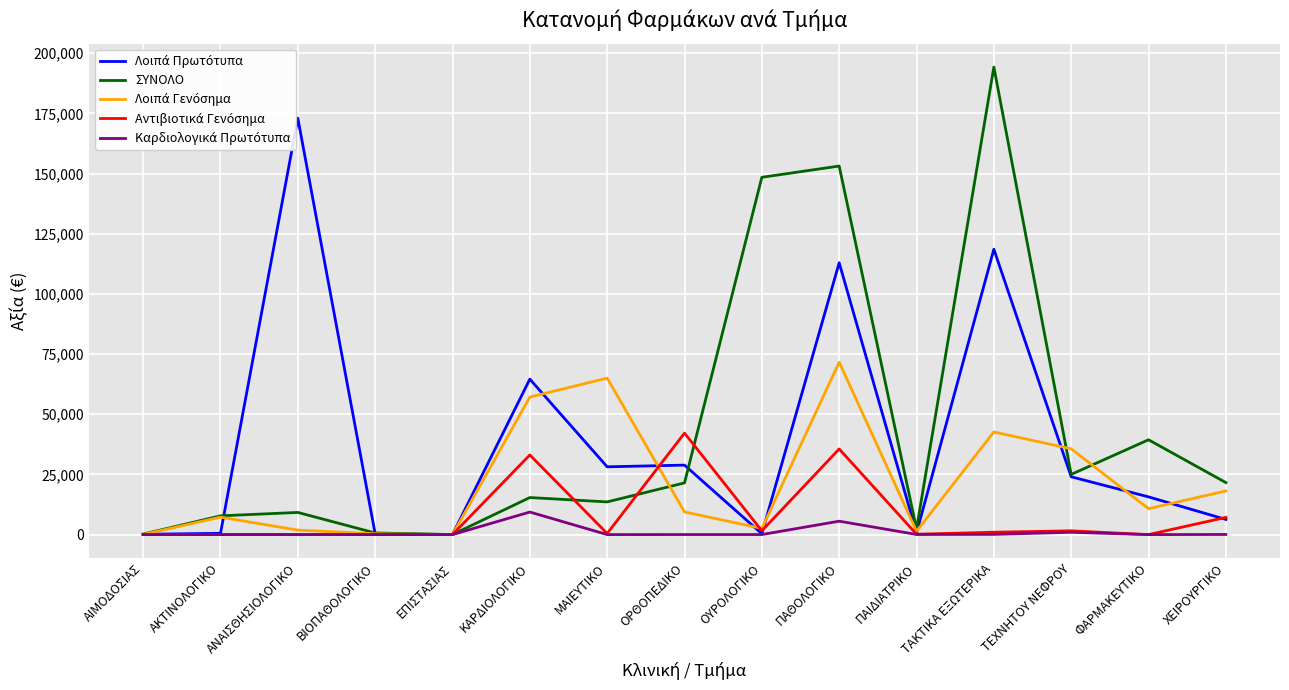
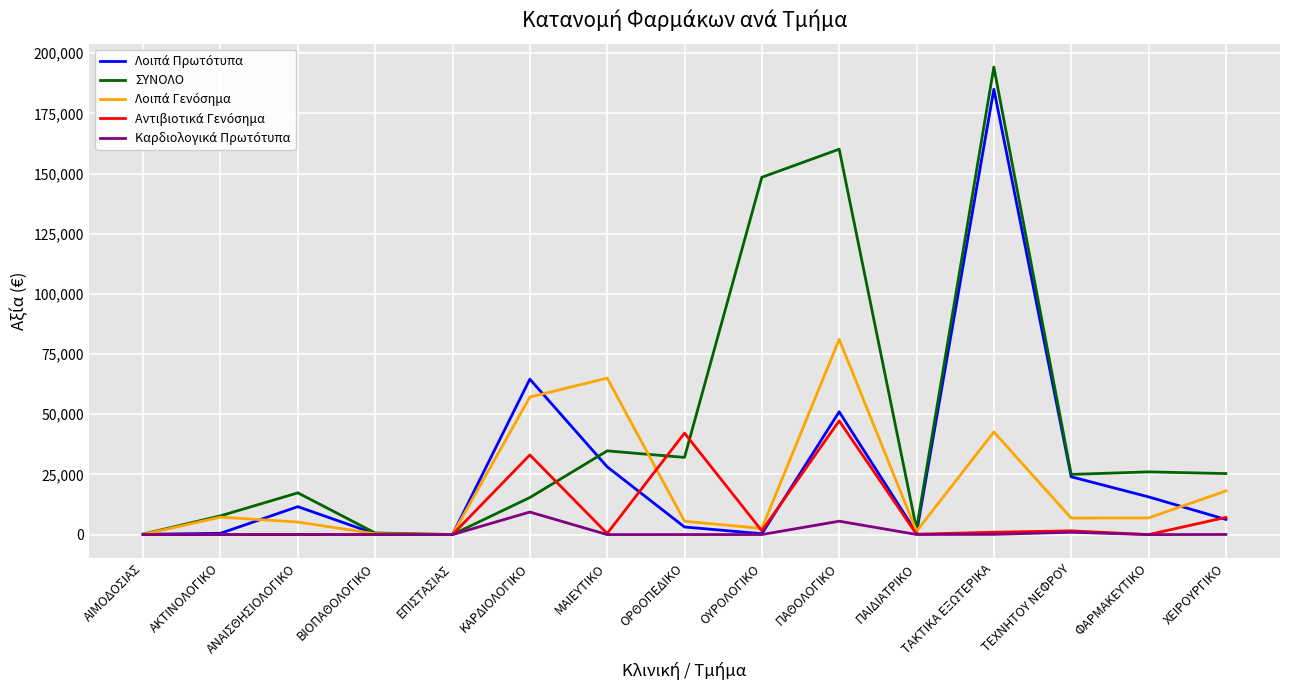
Λοιπά Πρωτότυπα, ΑΝΑΙΣΘΗΣΙΟΛΟΓΙΚΟ: 173,000 -> 12,000
ΣΥΝΟΛΟ, ΑΝΑΙΣΘΗΣΙΟΛΟΓΙΚΟ: 9,000 -> 17,000
Λοιπά Γενόσημα, ΑΝΑΙΣΘΗΣΙΟΛΟΓΙΚΟ: 2,000 -> 5,000
ΣΥΝΟΛΟ, ΜΑΙΕΥΤΙΚΟ: 14,000 -> 35,000
Λοιπά Πρωτότυπα, ΟΡΘΟΠΕΔΙΚΟ: 29,000 -> 3,000
ΣΥΝΟΛΟ, ΟΡΘΟΠΕΔΙΚΟ: 21,000 -> 32,000
Λοιπά Γενόσημα, ΟΡΘΟΠΕΔΙΚΟ: 9,000 -> 6,000
Λοιπά Πρωτότυπα, ΠΑΘΟΛΟΓΙΚΟ: 113,000 -> 51,000
ΣΥΝΟΛΟ, ΠΑΘΟΛΟΓΙΚΟ: 153,000 -> 160,000
Λοιπά Γενόσημα, ΠΑΘΟΛΟΓΙΚΟ: 72,000 -> 81,000
Αντιβιοτικά Γενόσημα, ΠΑΘΟΛΟΓΙΚΟ: 36,000 -> 47,000
Λοιπά Πρωτότυπα, ΤΑΚΤΙΚΑ ΕΞΩΤΕΡΙΚΑ: 119,000 -> 185,000
Λοιπά Γενόσημα, ΤΕΧΝΗΤΟΥ ΝΕΦΡΟΥ: 36,000 -> 7,000
ΣΥΝΟΛΟ, ΦΑΡΜΑΚΕΥΤΙΚΟ: 39,000 -> 26,000
Λοιπά Γενόσημα, ΦΑΡΜΑΚΕΥΤΙΚΟ: 11,000 -> 7,000
ΣΥΝΟΛΟ, ΧΕΙΡΟΥΡΓΙΚΟ: 22,000 -> 25,000
